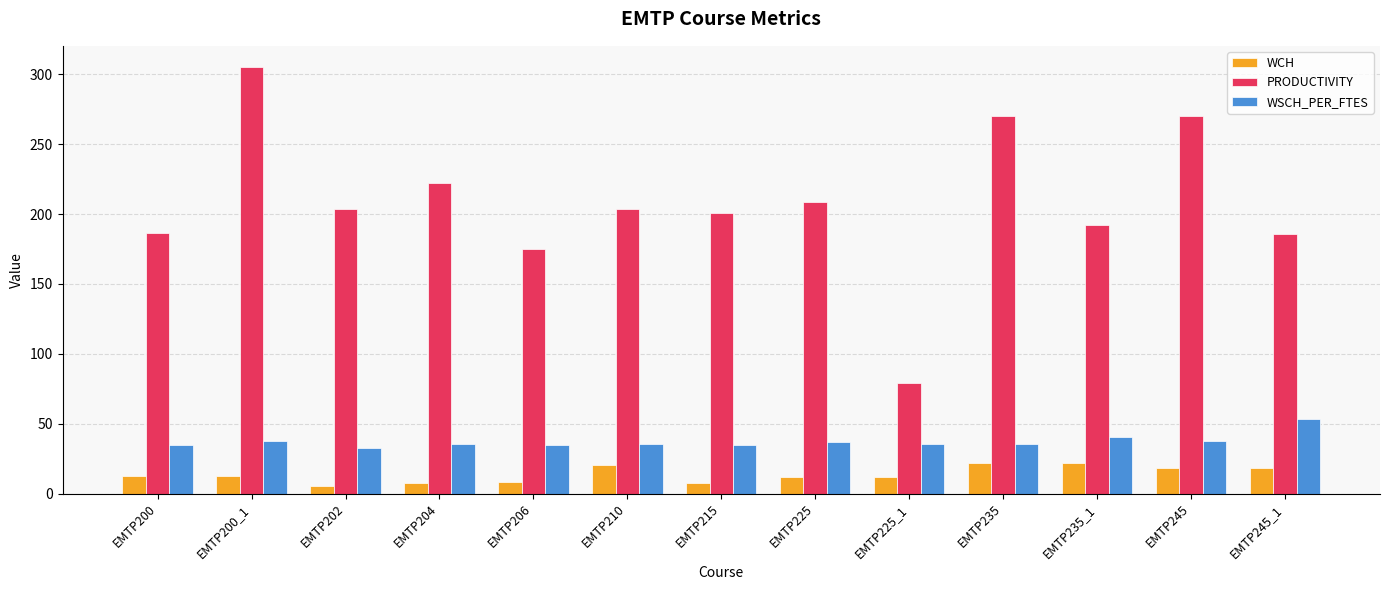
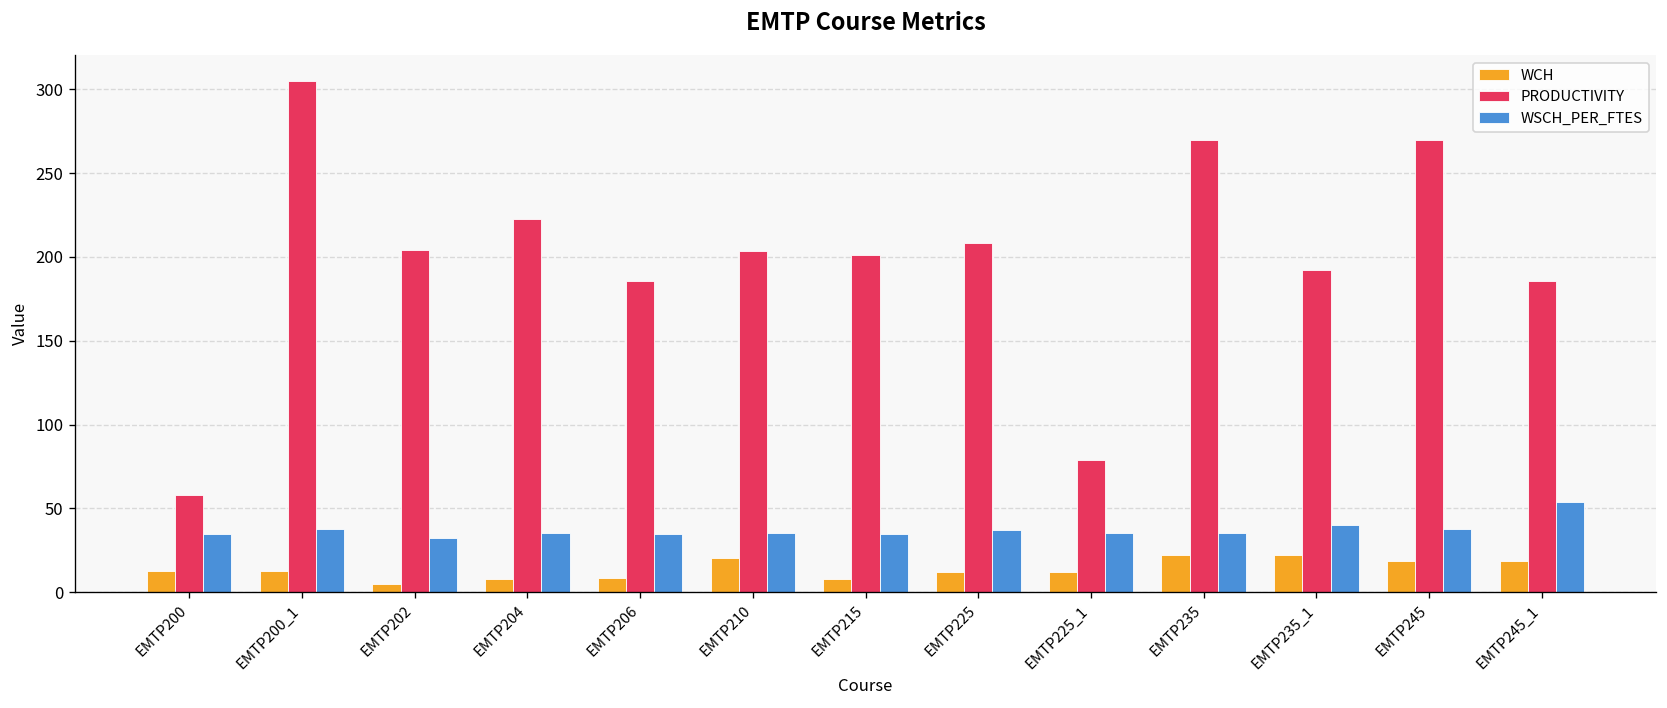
PRODUCTIVITY, EMTP200: 186 -> 58
PRODUCTIVITY, EMTP206: 175 -> 186
